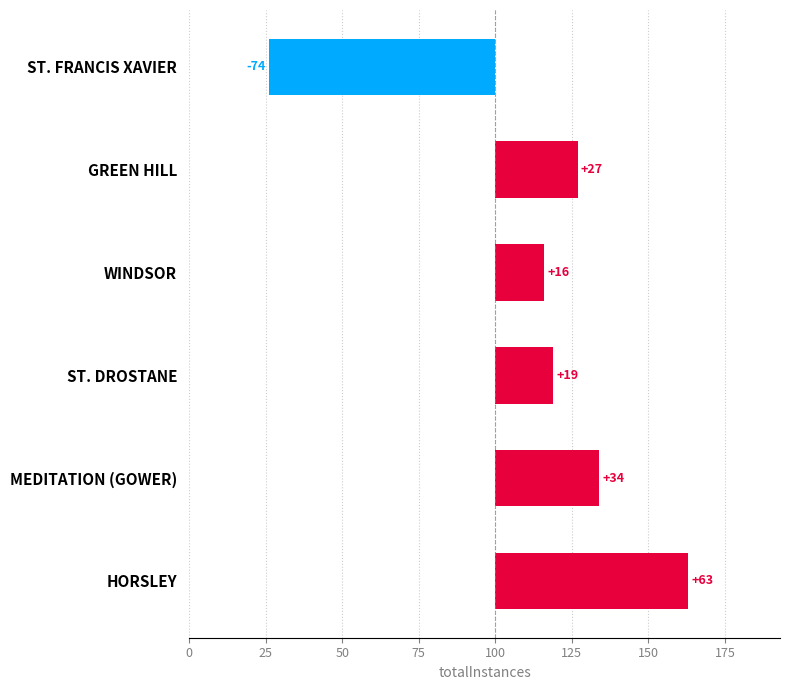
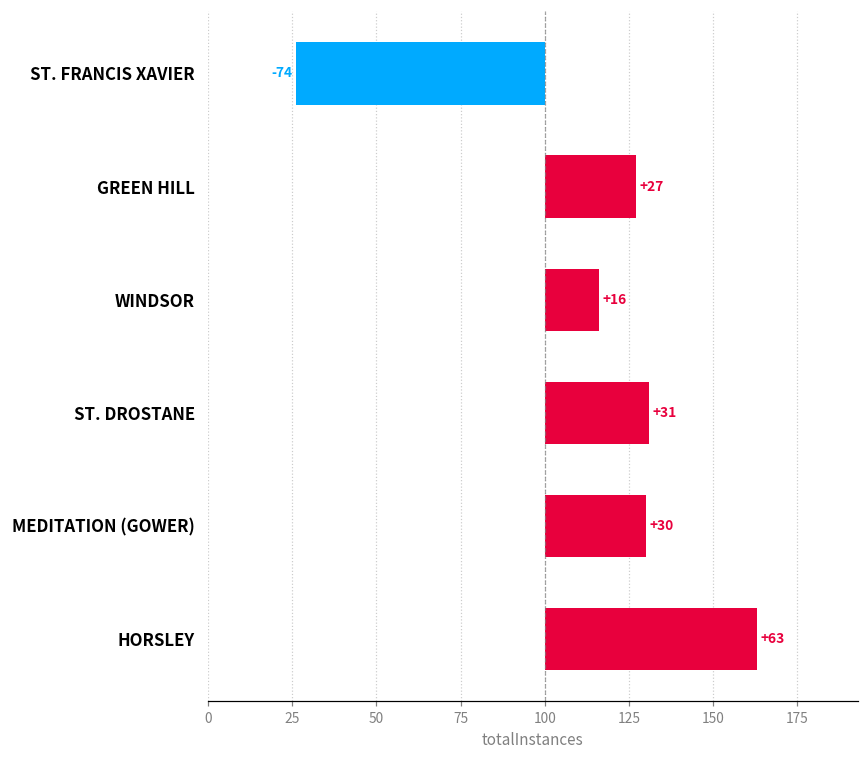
ST. DROSTANE: +19 -> +31
MEDITATION (GOWER): +34 -> +30
